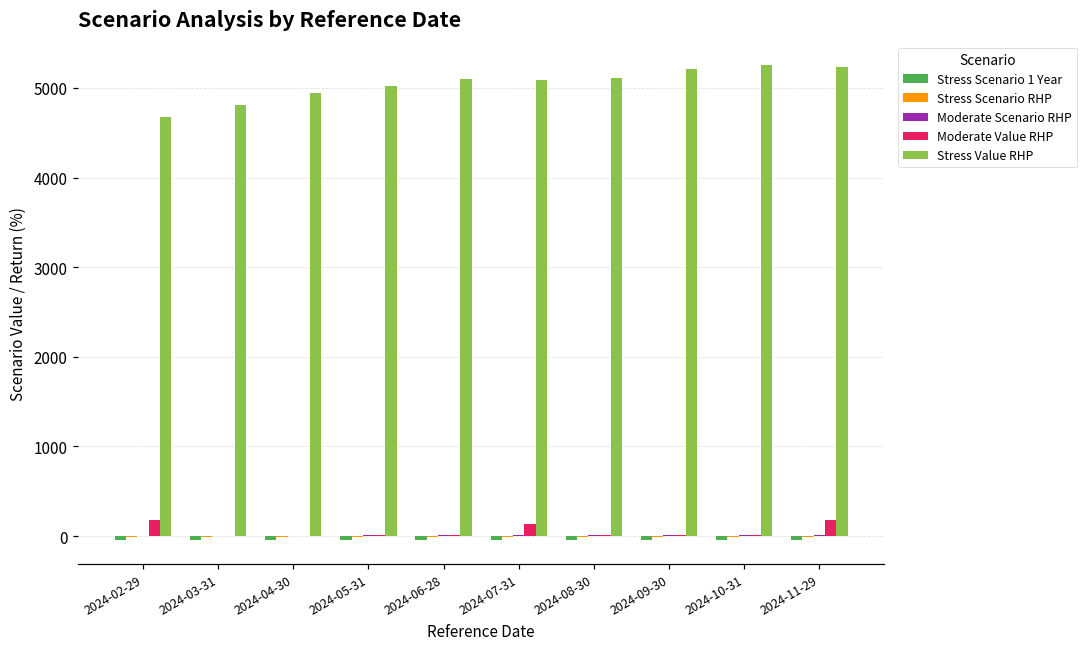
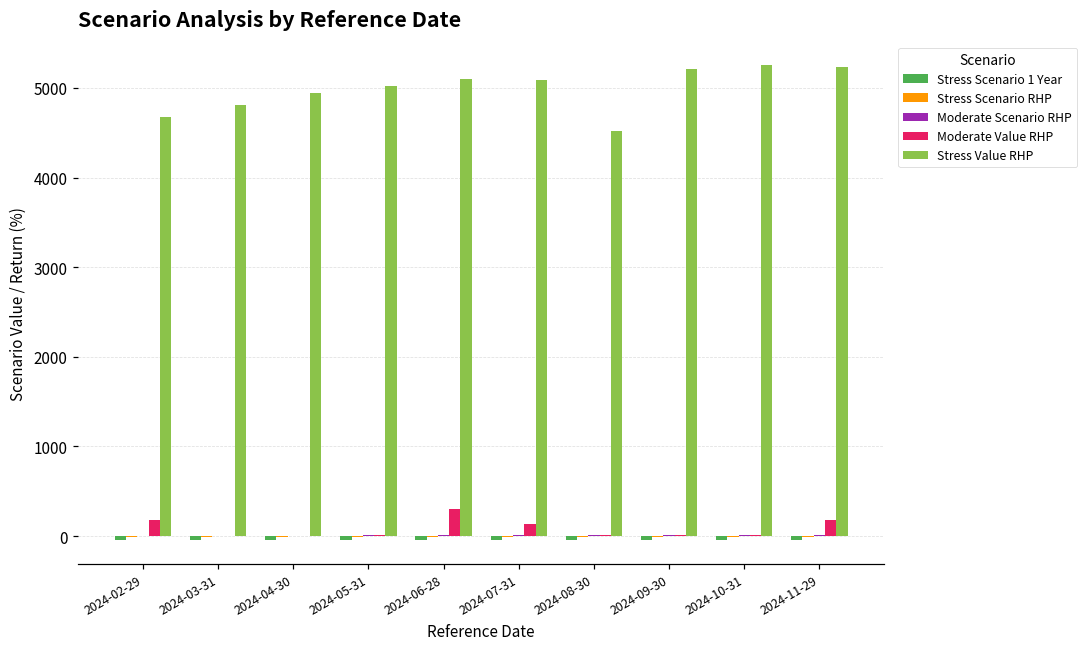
Moderate Value RHP, 2024-06-28: 0 -> 300
Stress Value RHP, 2024-08-30: 5100 -> 4500
